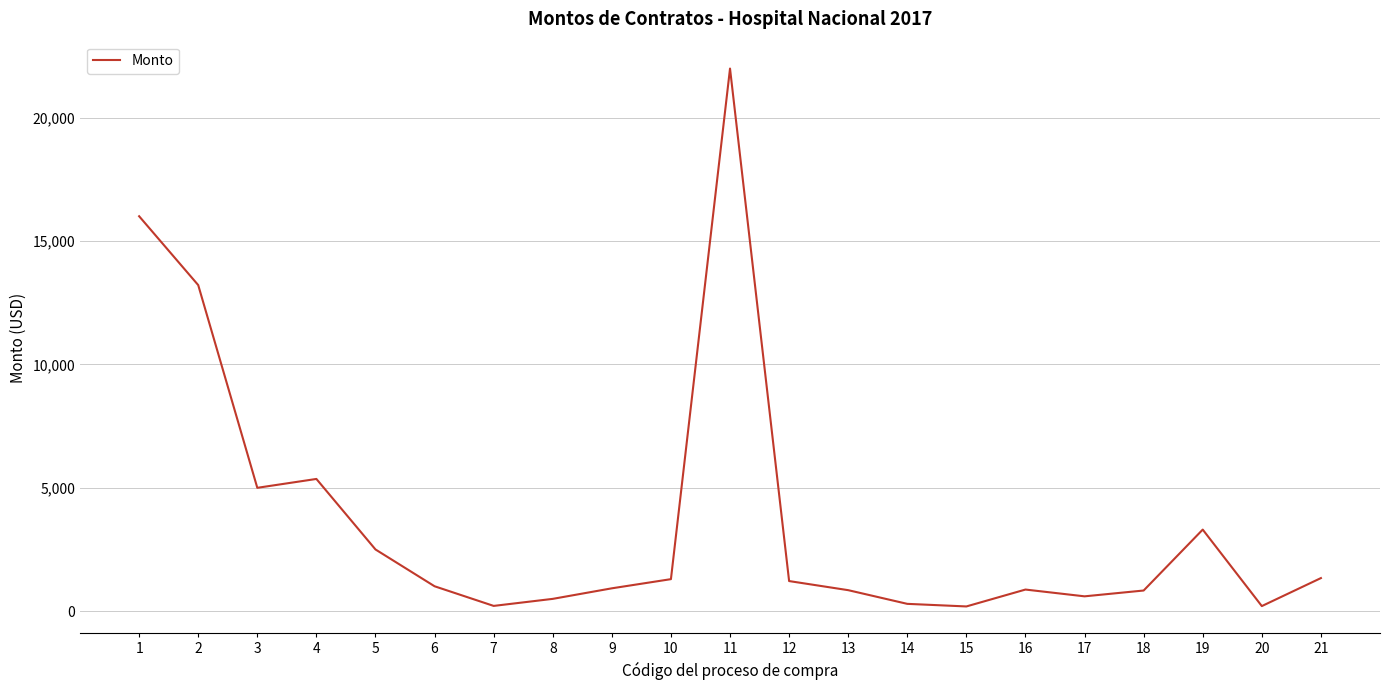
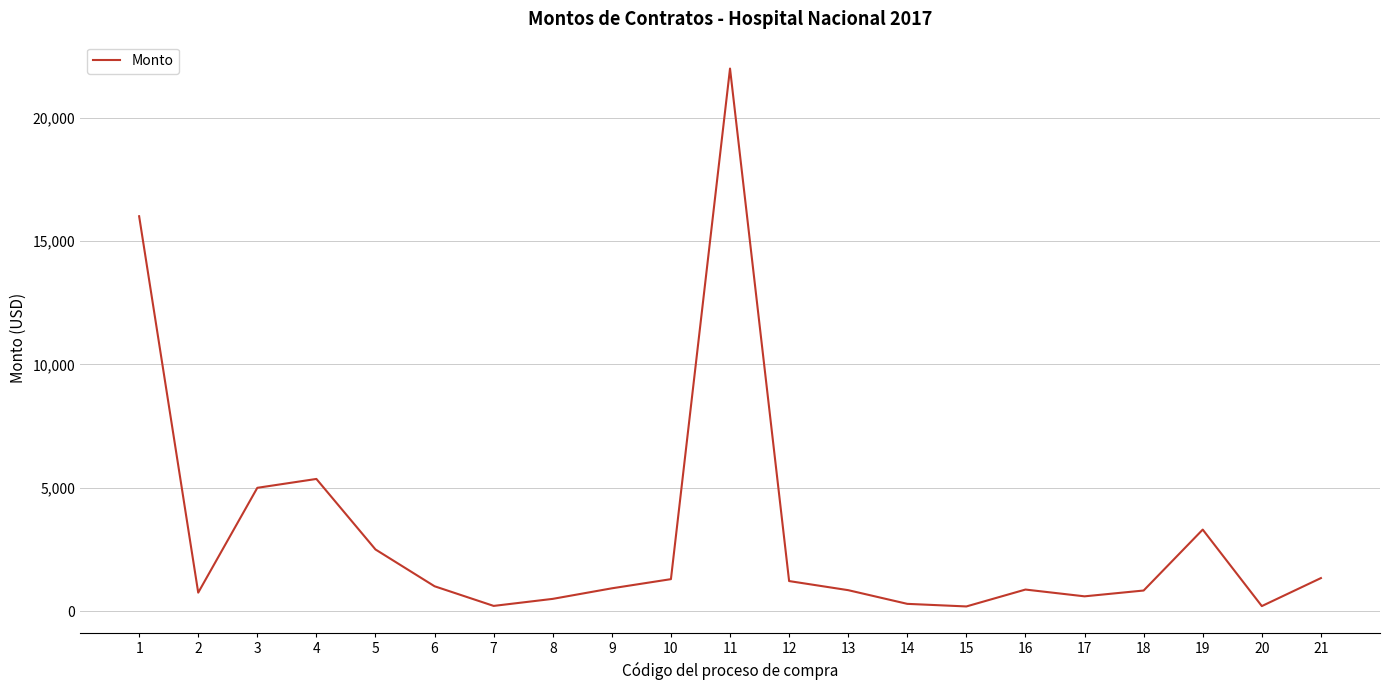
2: 13,200 -> 800
